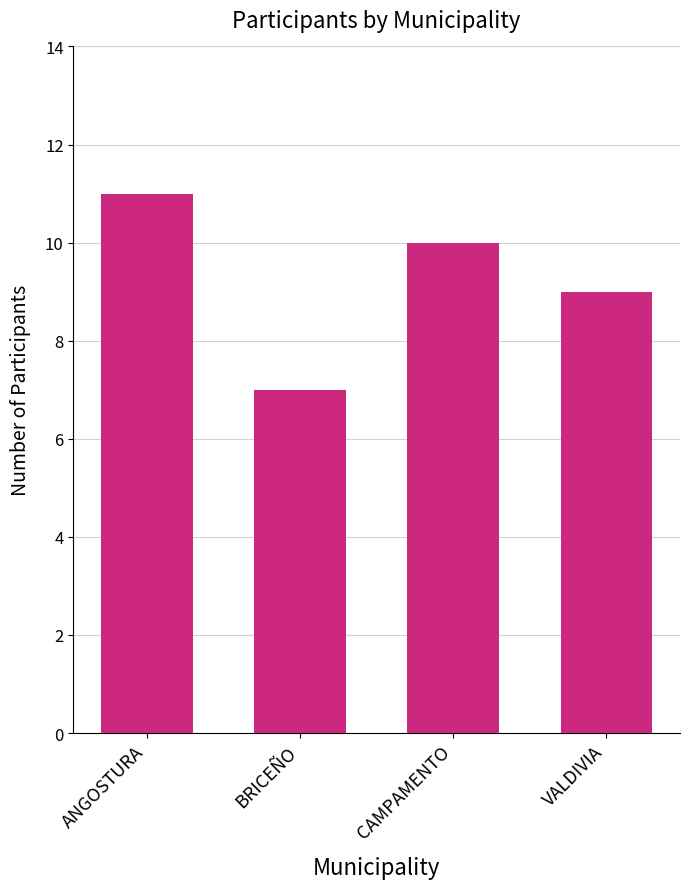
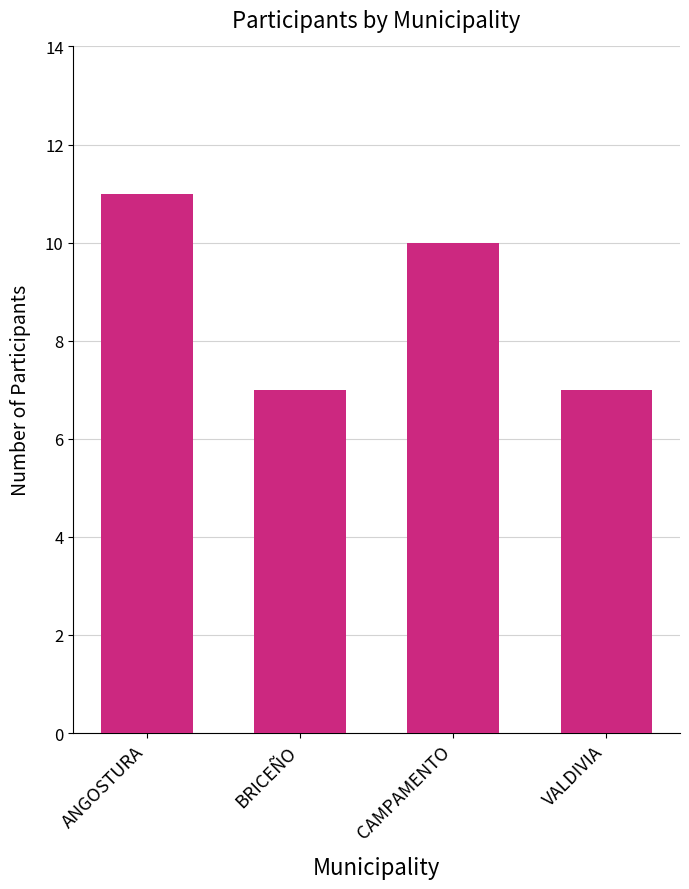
VALDIVIA: 9 -> 7
